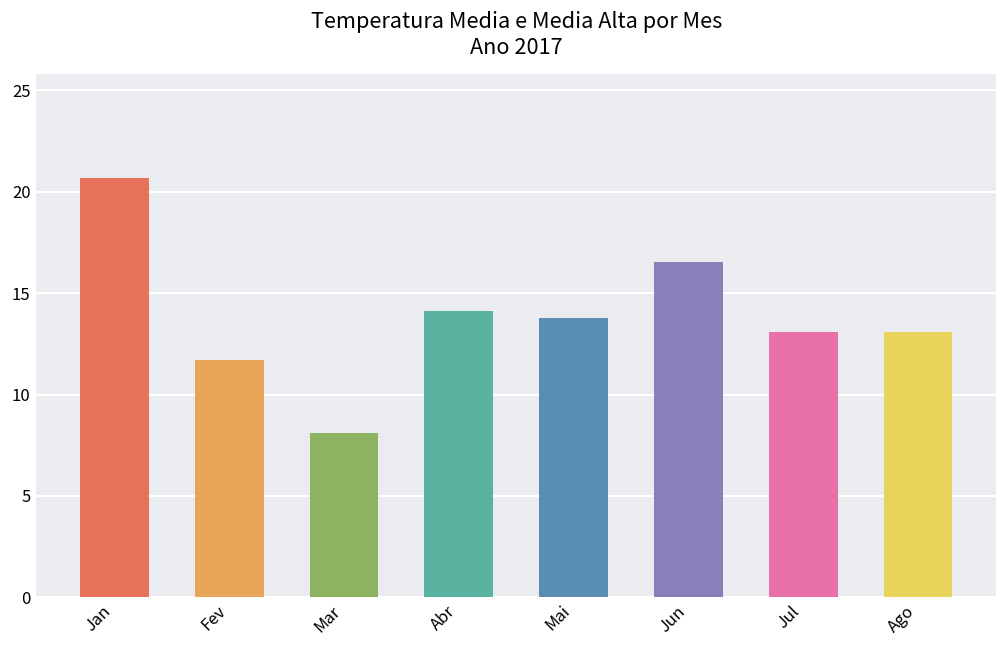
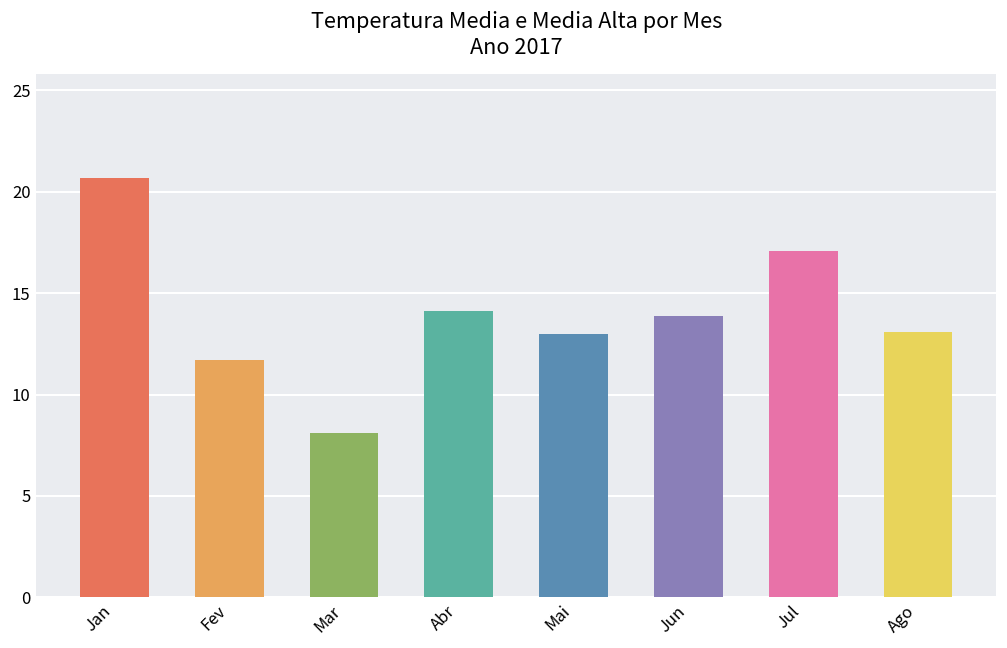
Mai: 13.8 -> 13.0
Jun: 16.5 -> 13.9
Jul: 13.1 -> 17.1
